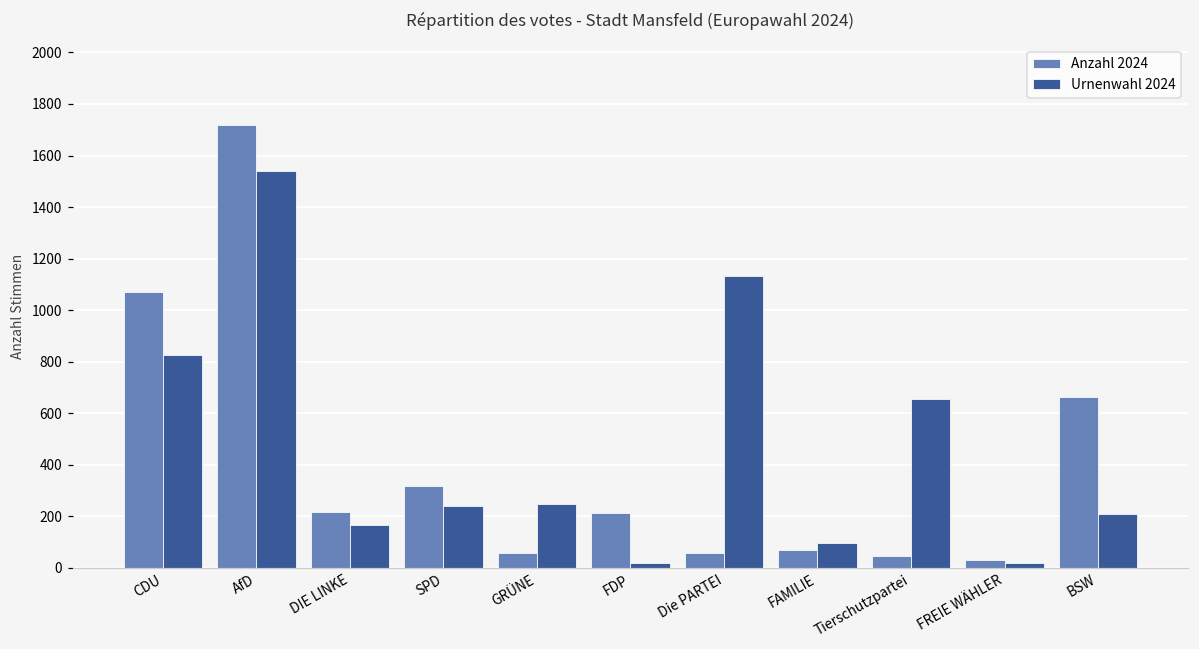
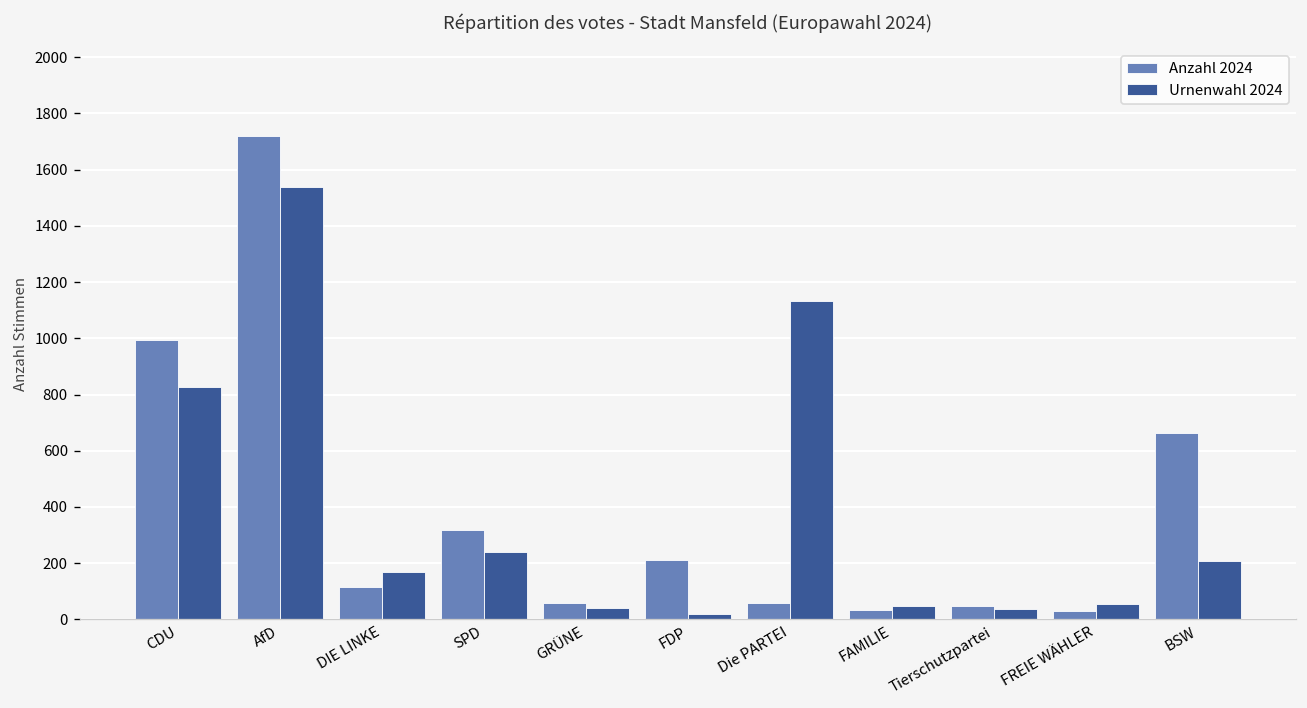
Anzahl 2024, CDU: 1070 -> 1000
Anzahl 2024, DIE LINKE: 220 -> 110
Urnenwahl 2024, GRÜNE: 250 -> 40
Anzahl 2024, FAMILIE: 70 -> 30
Urnenwahl 2024, FAMILIE: 100 -> 50
Urnenwahl 2024, Tierschutzpartei: 660 -> 40
Urnenwahl 2024, FREIE WÄHLER: 20 -> 60
